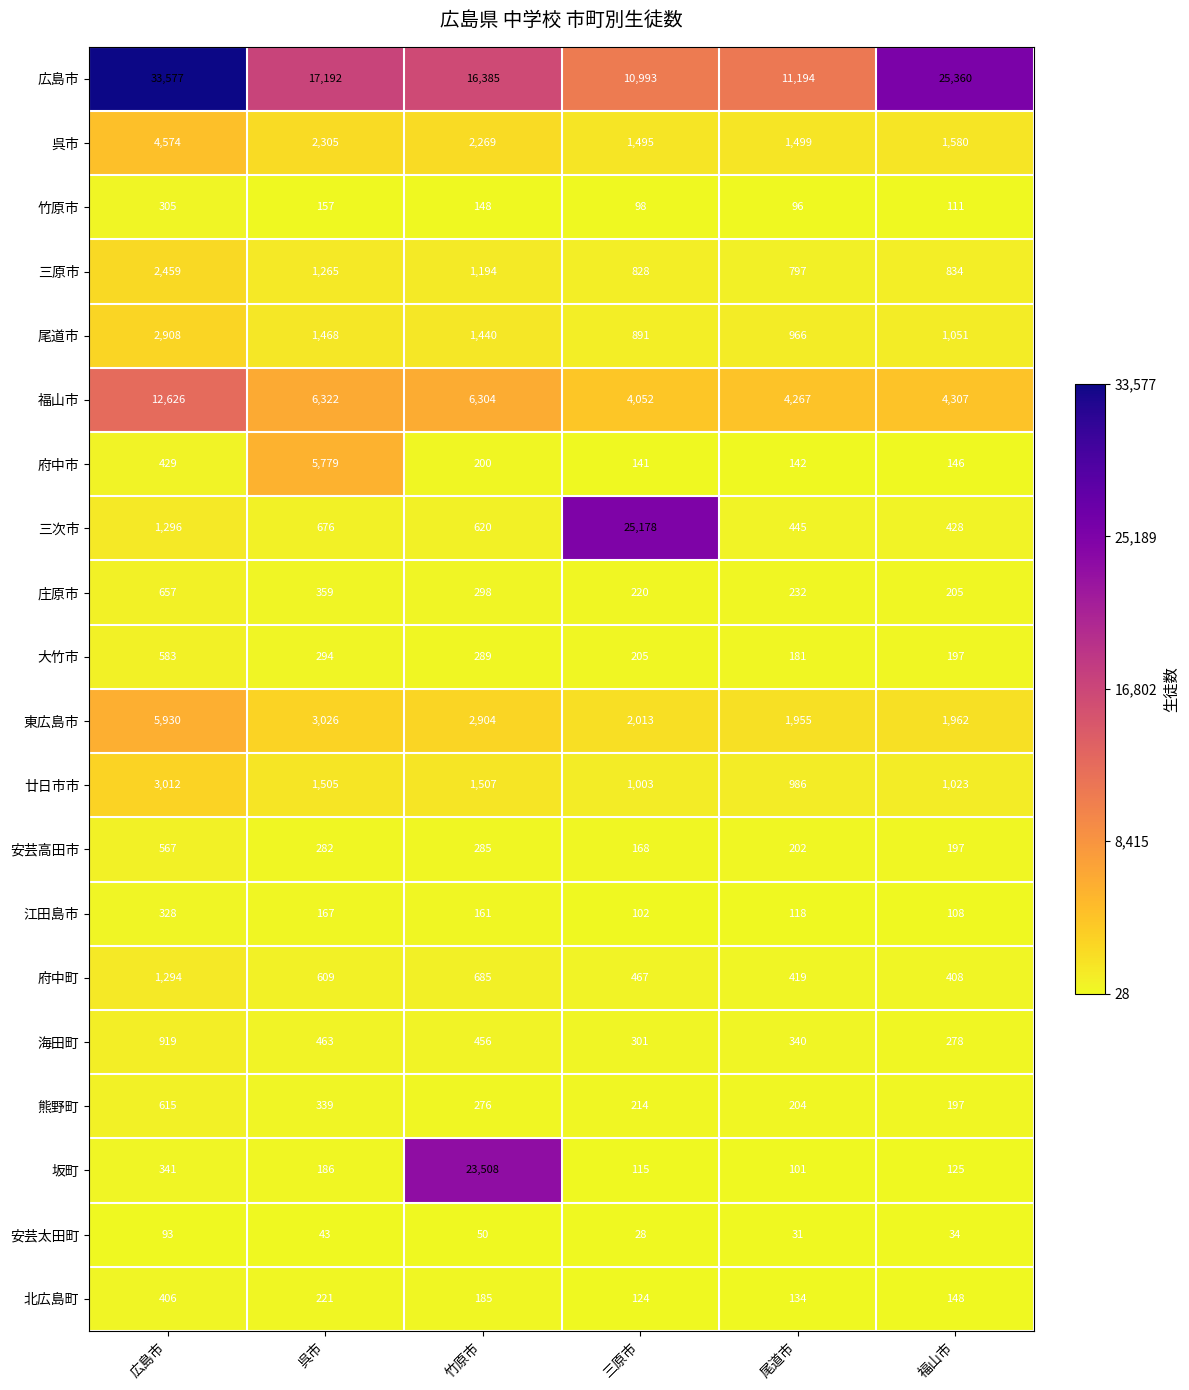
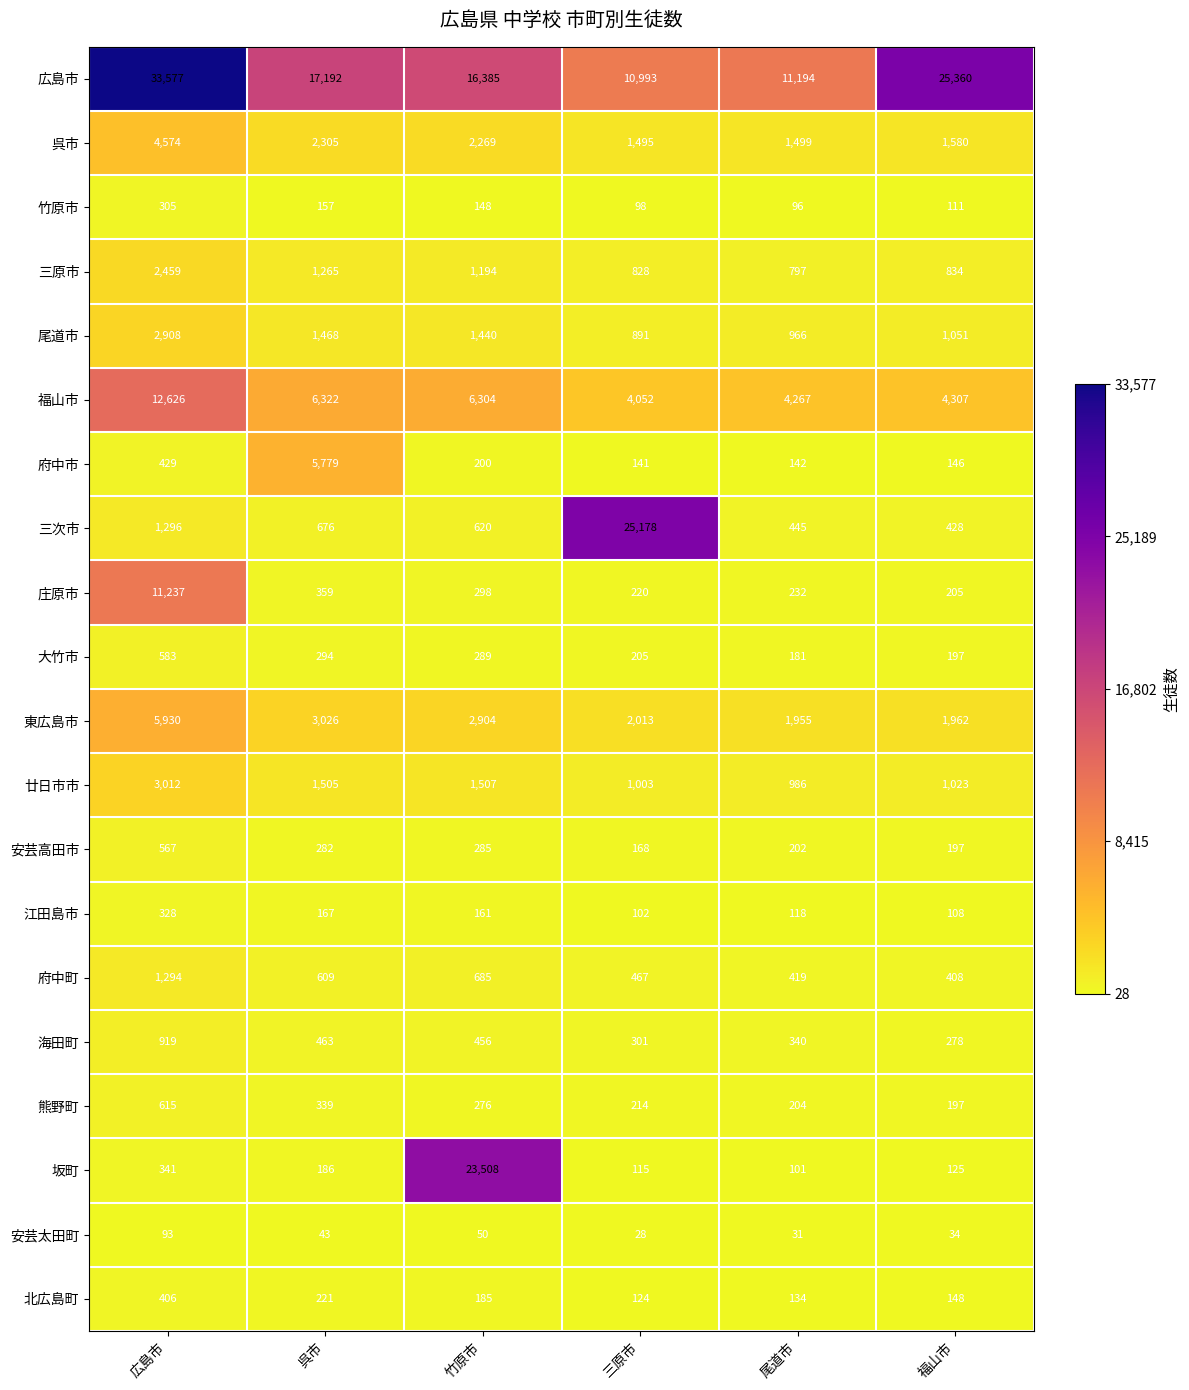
庄原市, 広島市: 657 -> 11,237
